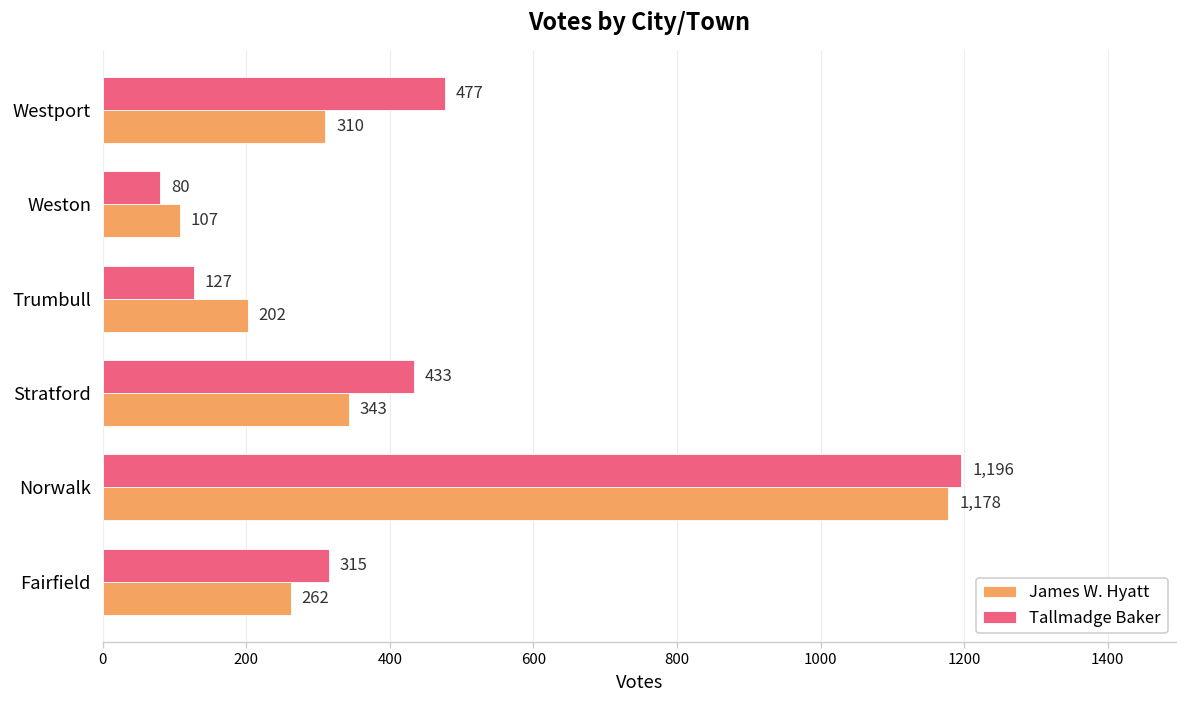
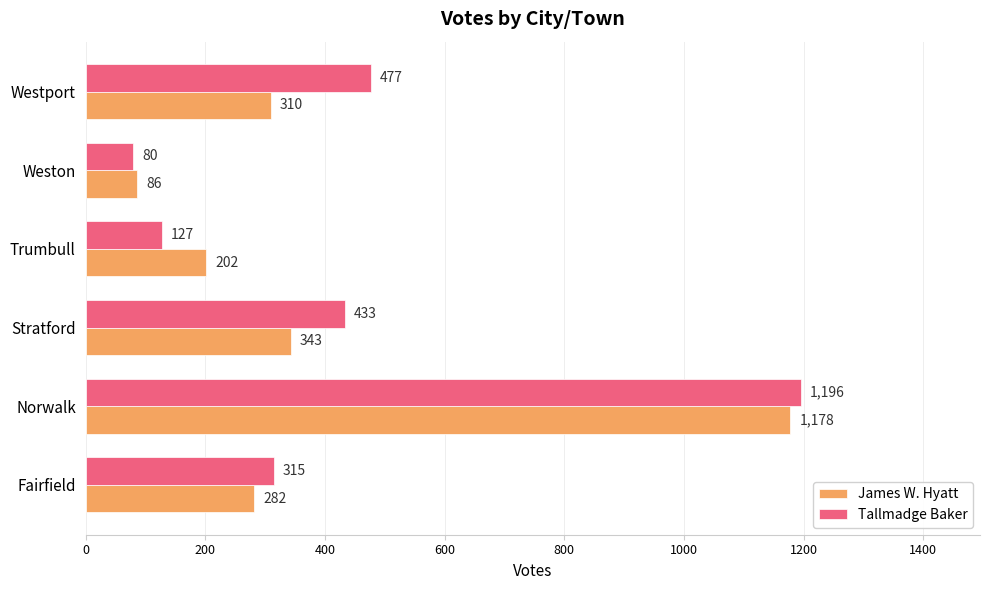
James W. Hyatt, Weston: 107 -> 86
James W. Hyatt, Fairfield: 262 -> 282
